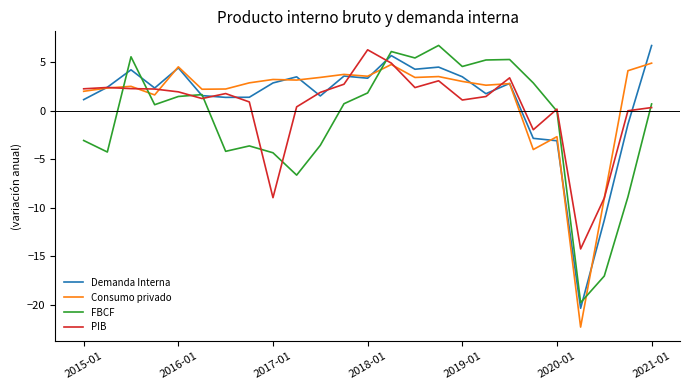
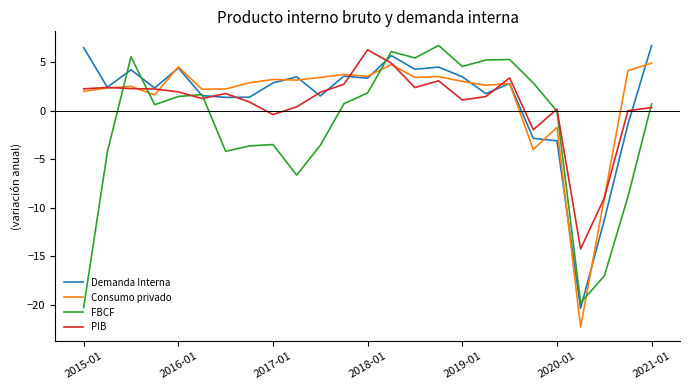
Demanda Interna, 2015-01: 1 -> 7
FBCF, 2015-01: -3 -> -20
FBCF, 2017-01: -4 -> -3
PIB, 2017-01: -9 -> 0
Consumo privado, 2020-01: -3 -> -2
